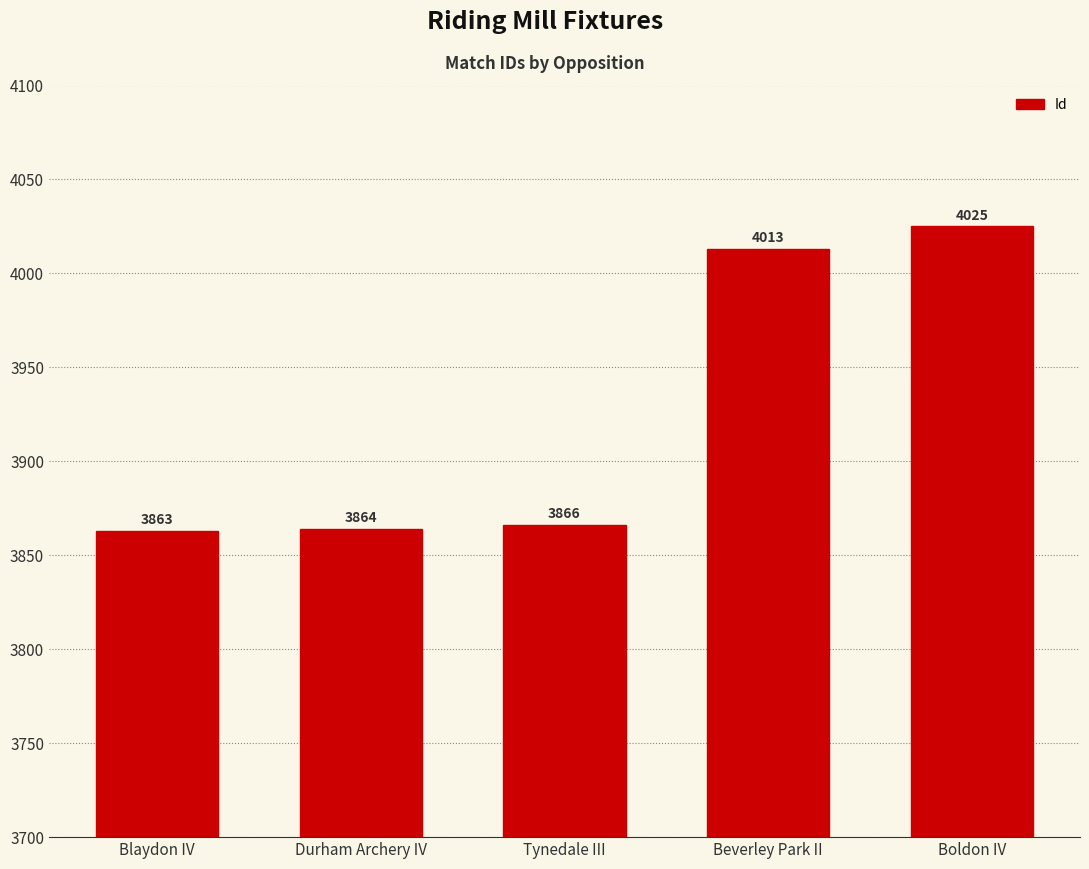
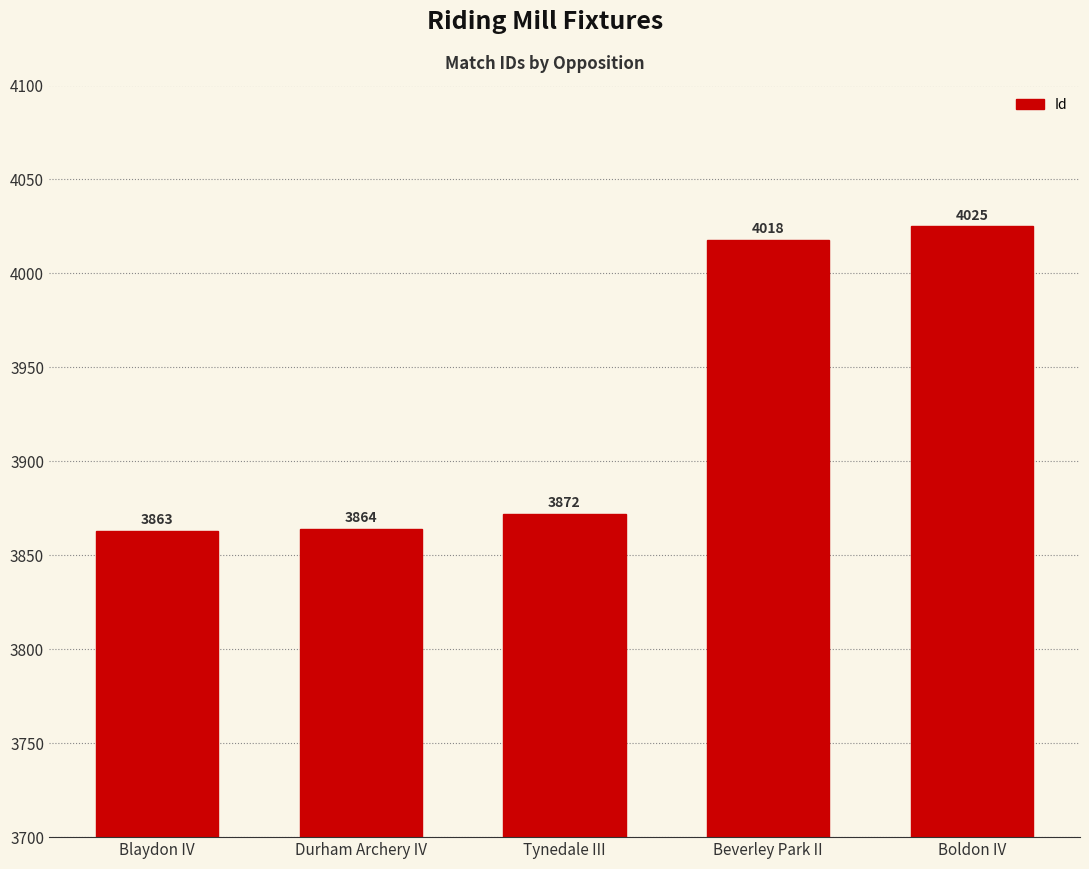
Tynedale III: 3866 -> 3872
Beverley Park II: 4013 -> 4018
